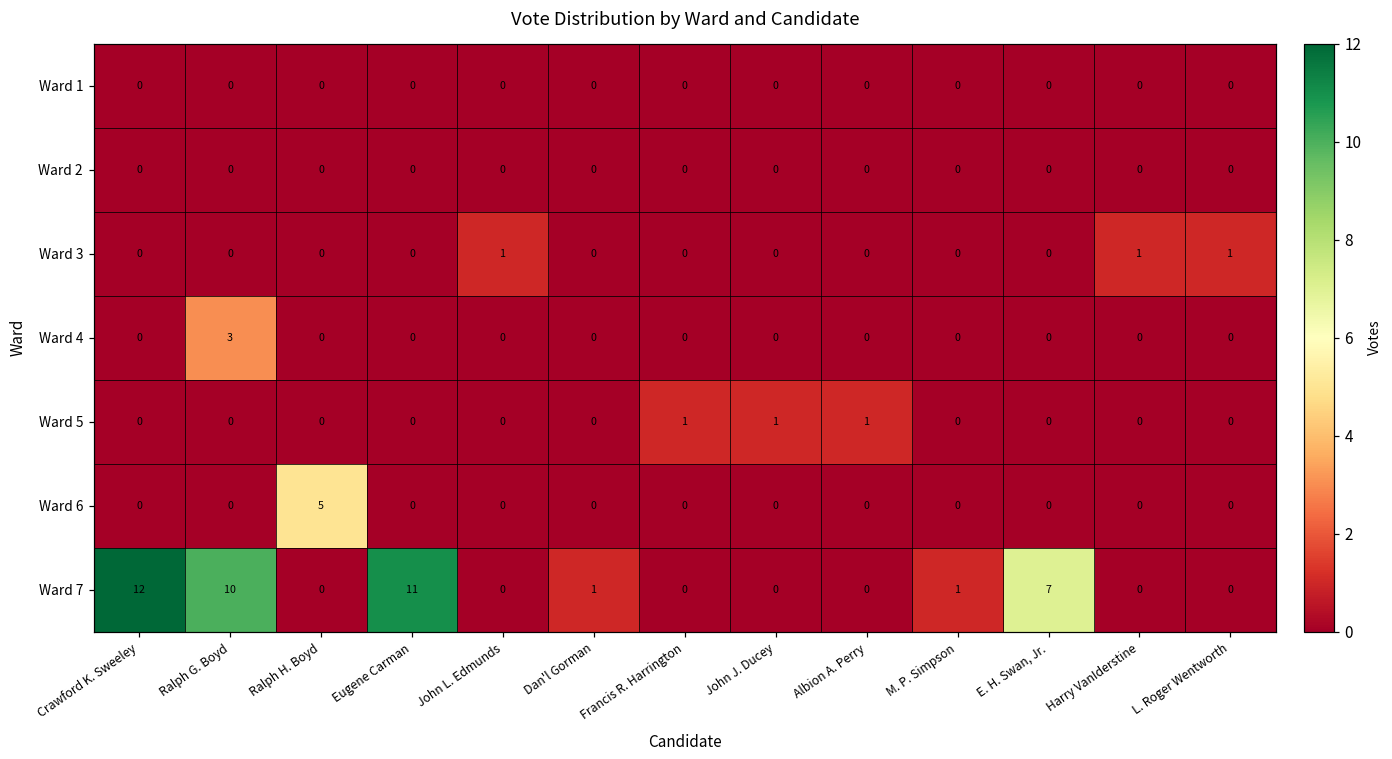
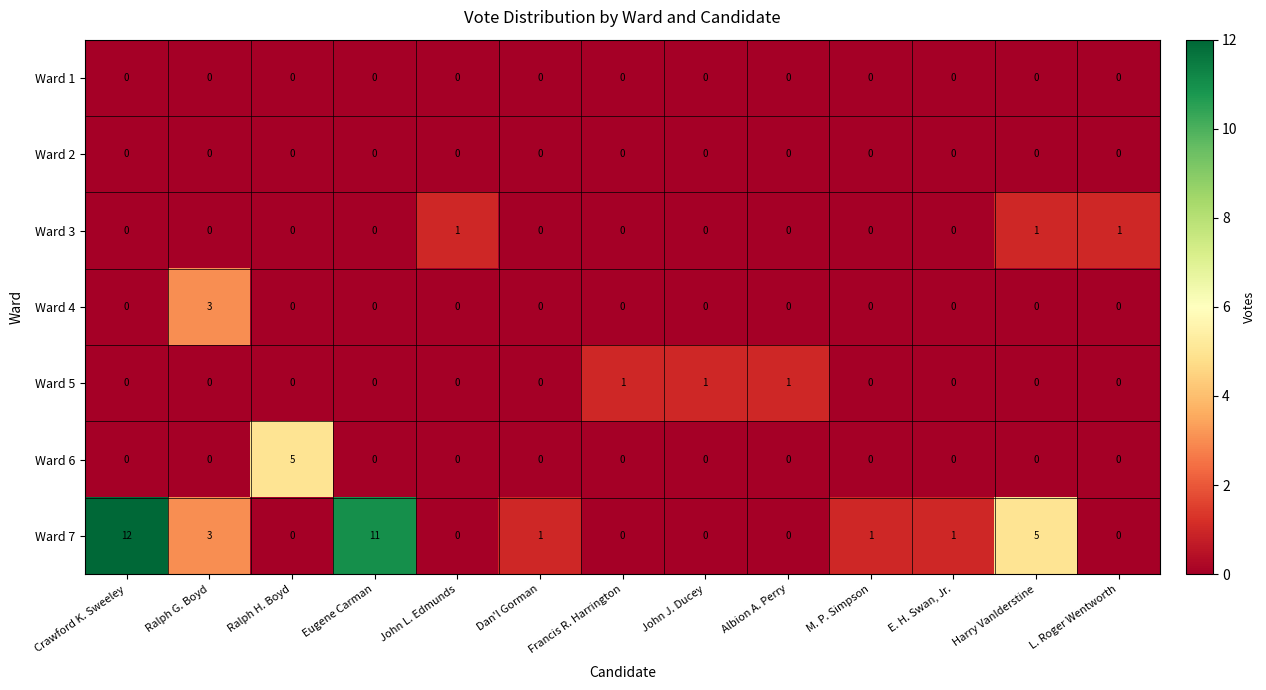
Ward 7, Ralph G. Boyd: 10 -> 3
Ward 7, E. H. Swan, Jr.: 7 -> 1
Ward 7, Harry VanIderstine: 0 -> 5
